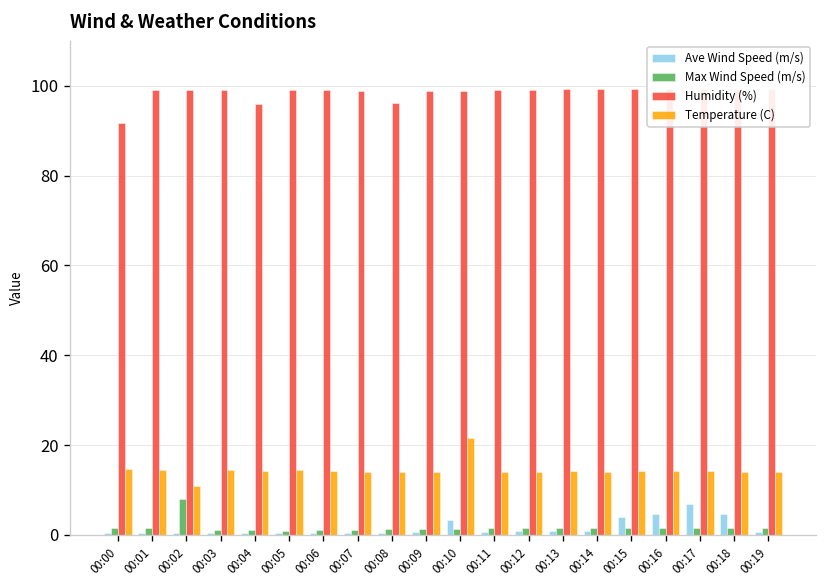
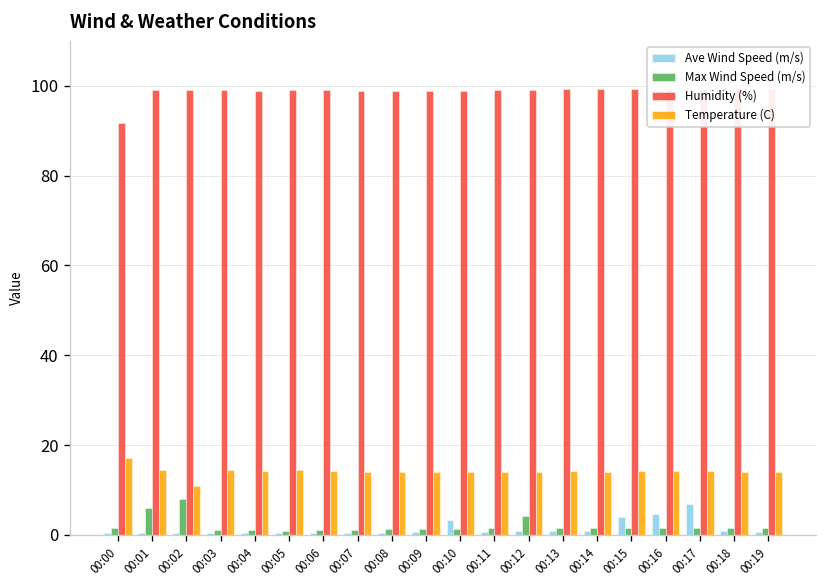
Temperature (C), 00:00: 15 -> 17
Max Wind Speed (m/s), 00:01: 2 -> 6
Humidity (%), 00:04: 96 -> 99
Humidity (%), 00:08: 96 -> 99
Temperature (C), 00:10: 22 -> 14
Max Wind Speed (m/s), 00:12: 2 -> 4
Ave Wind Speed (m/s), 00:18: 5 -> 1
